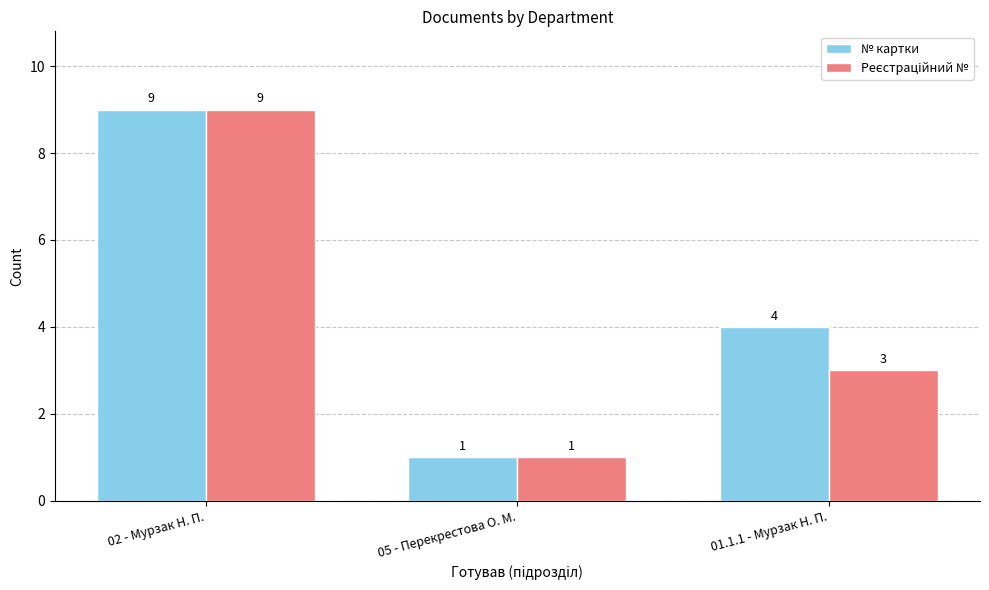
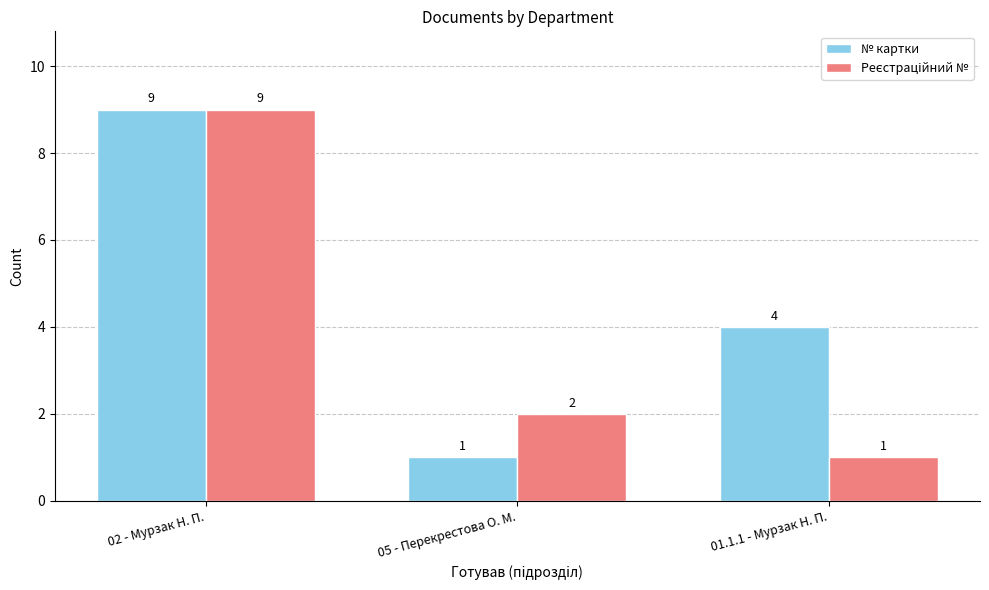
Реєстраційний №, 05 - Перекрестова О. М.: 1 -> 2
Реєстраційний №, 01.1.1 - Мурзак Н. П.: 3 -> 1
